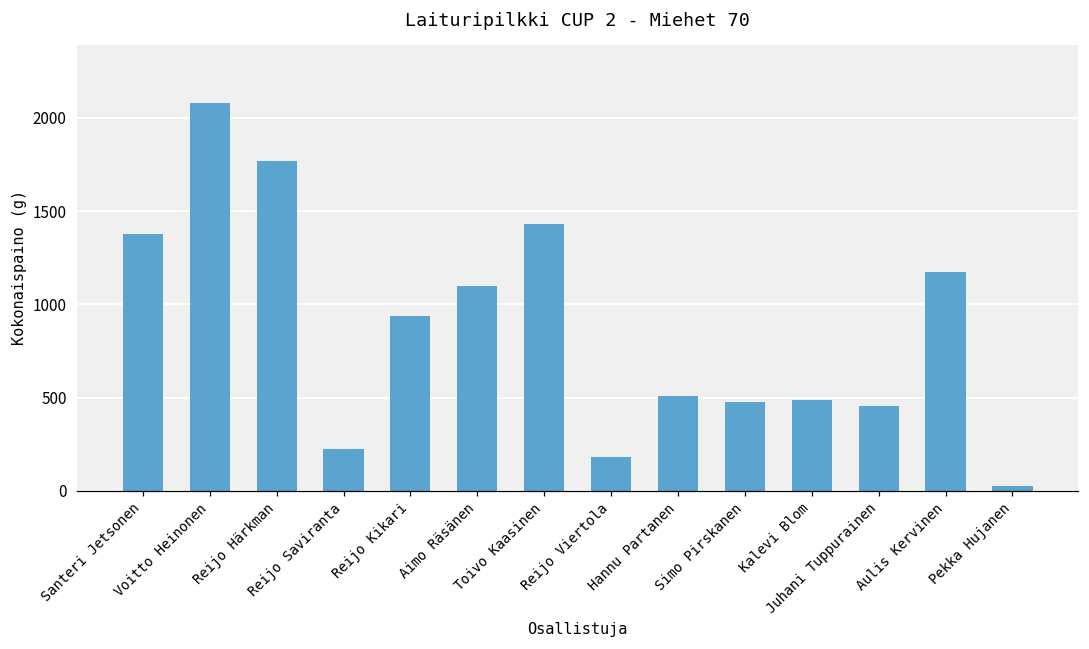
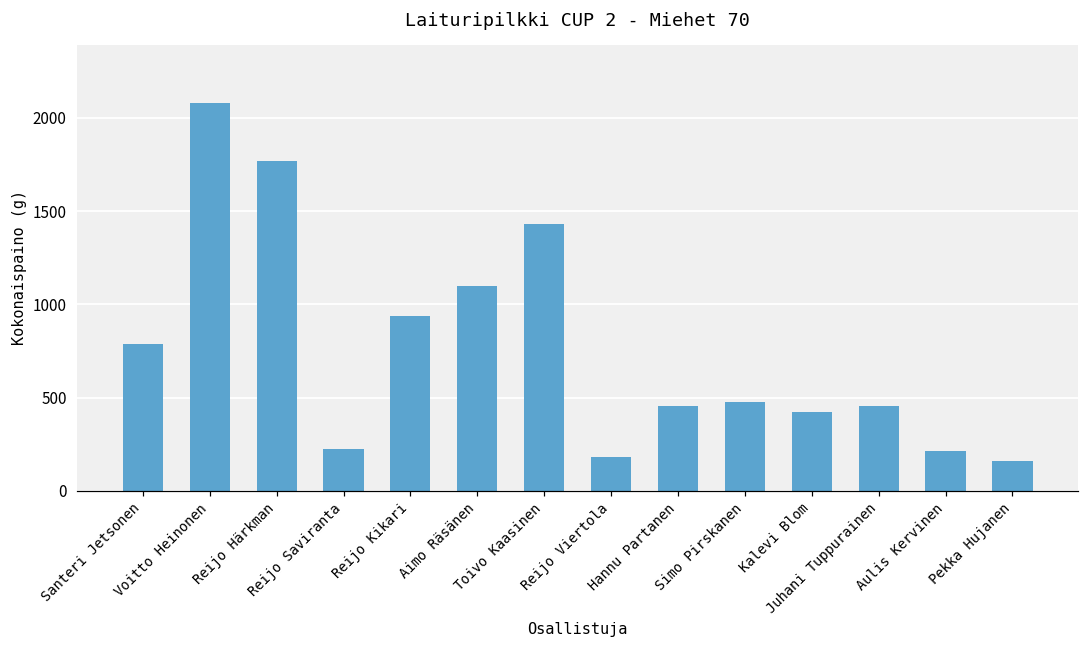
Santeri Jetsonen: 1380 -> 790
Hannu Partanen: 510 -> 460
Kalevi Blom: 490 -> 420
Aulis Kervinen: 1180 -> 210
Pekka Hujanen: 30 -> 160
